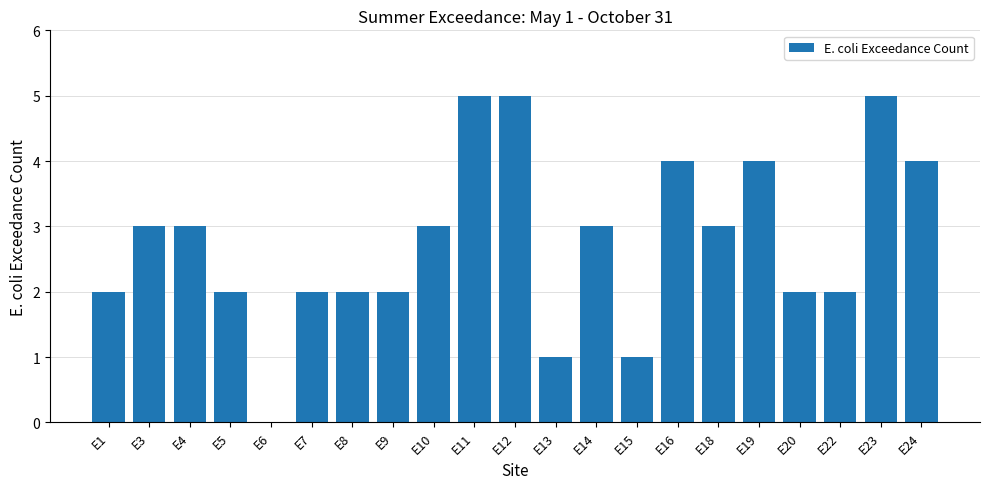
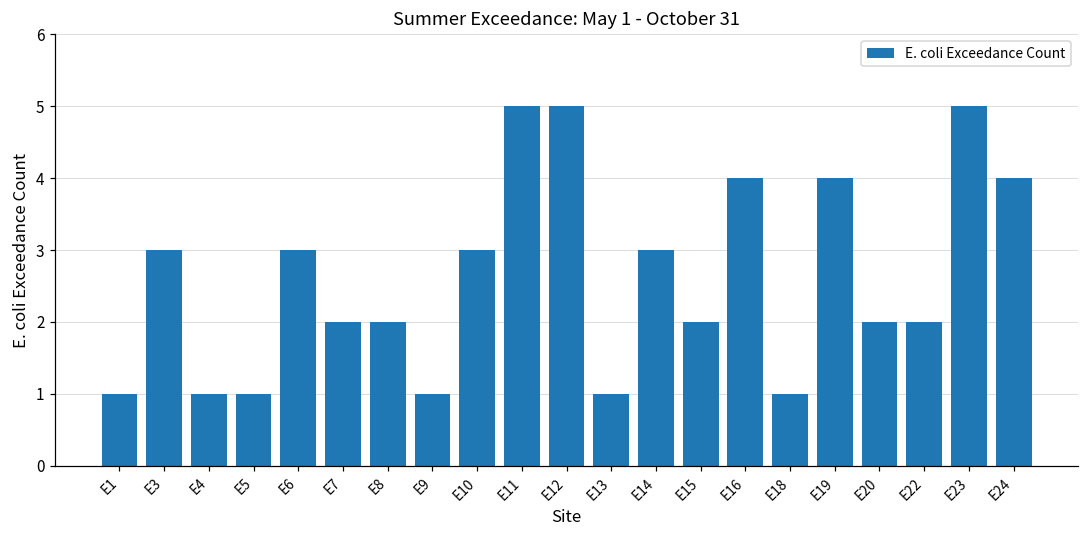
E1: 2 -> 1
E4: 3 -> 1
E5: 2 -> 1
E6: 0 -> 3
E9: 2 -> 1
E15: 1 -> 2
E18: 3 -> 1
